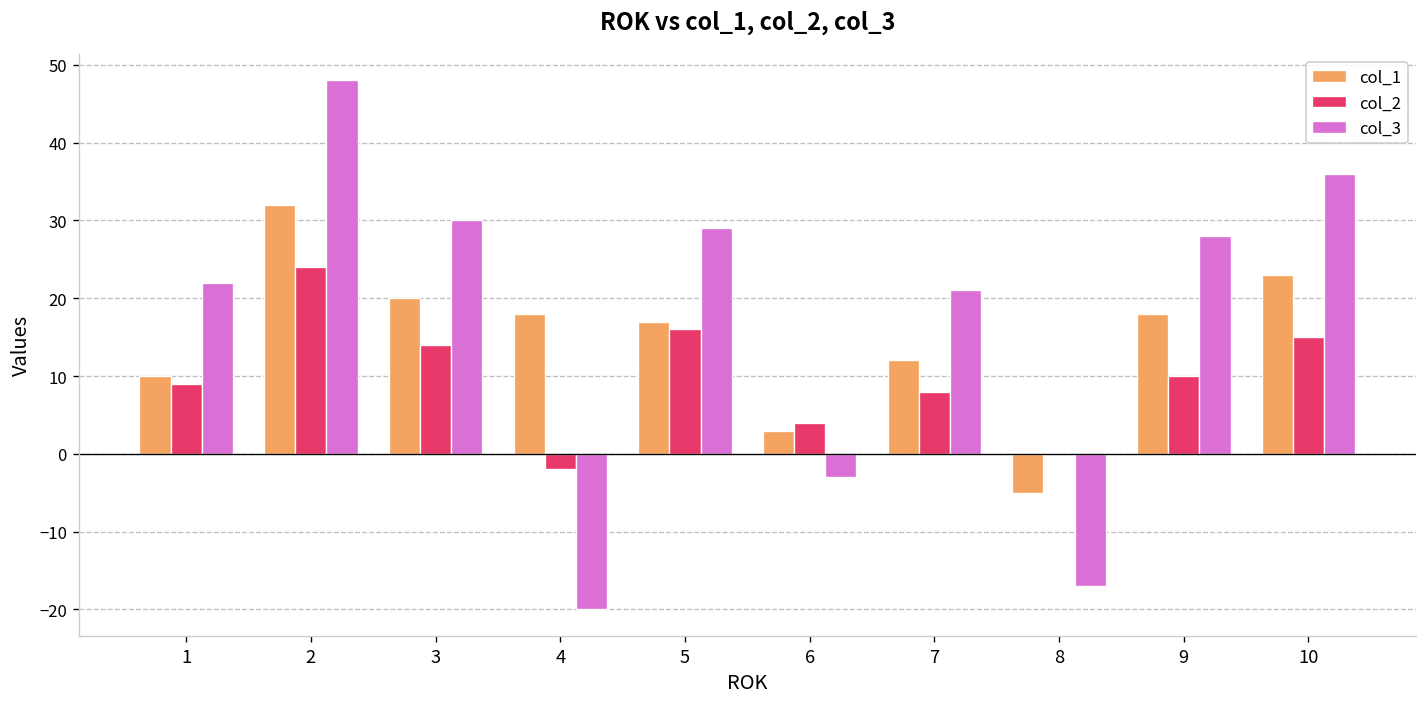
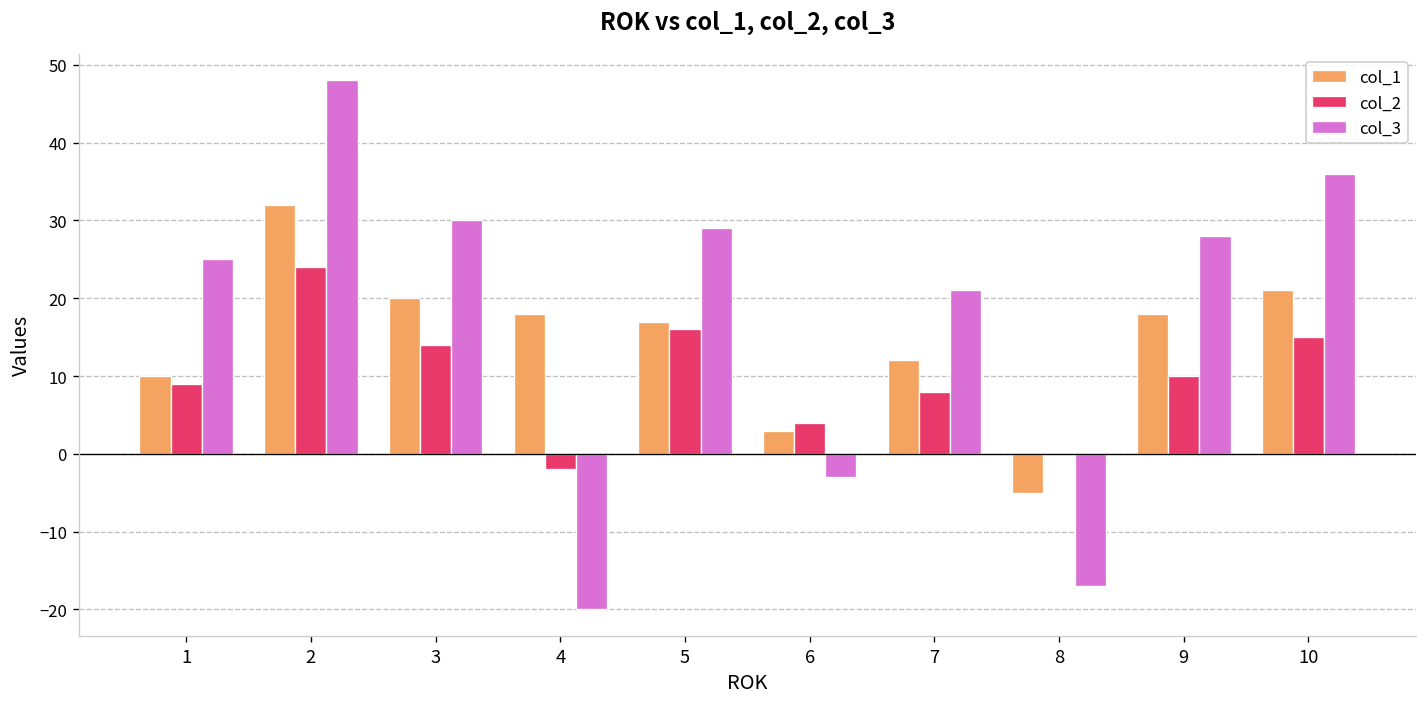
col_3, 1: 22 -> 25
col_1, 10: 23 -> 21
